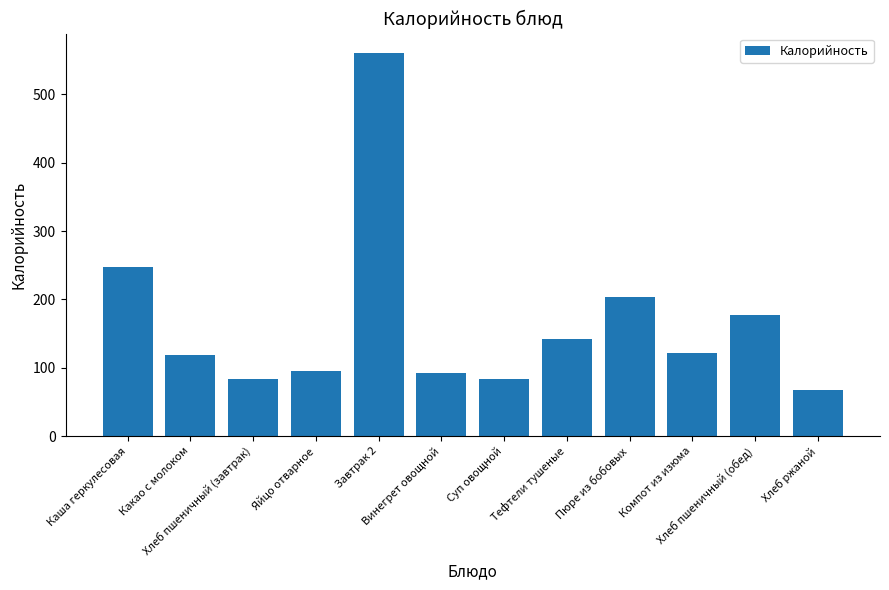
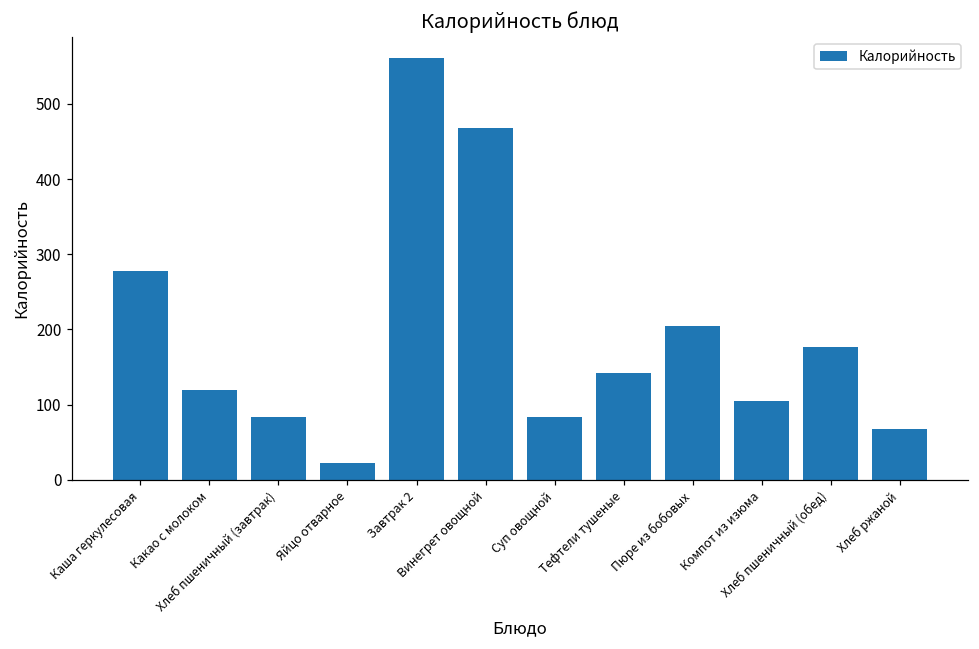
Каша геркулесовая: 250 -> 280
Яйцо отварное: 100 -> 20
Винегрет овощной: 90 -> 470
Компот из изюма: 120 -> 110
